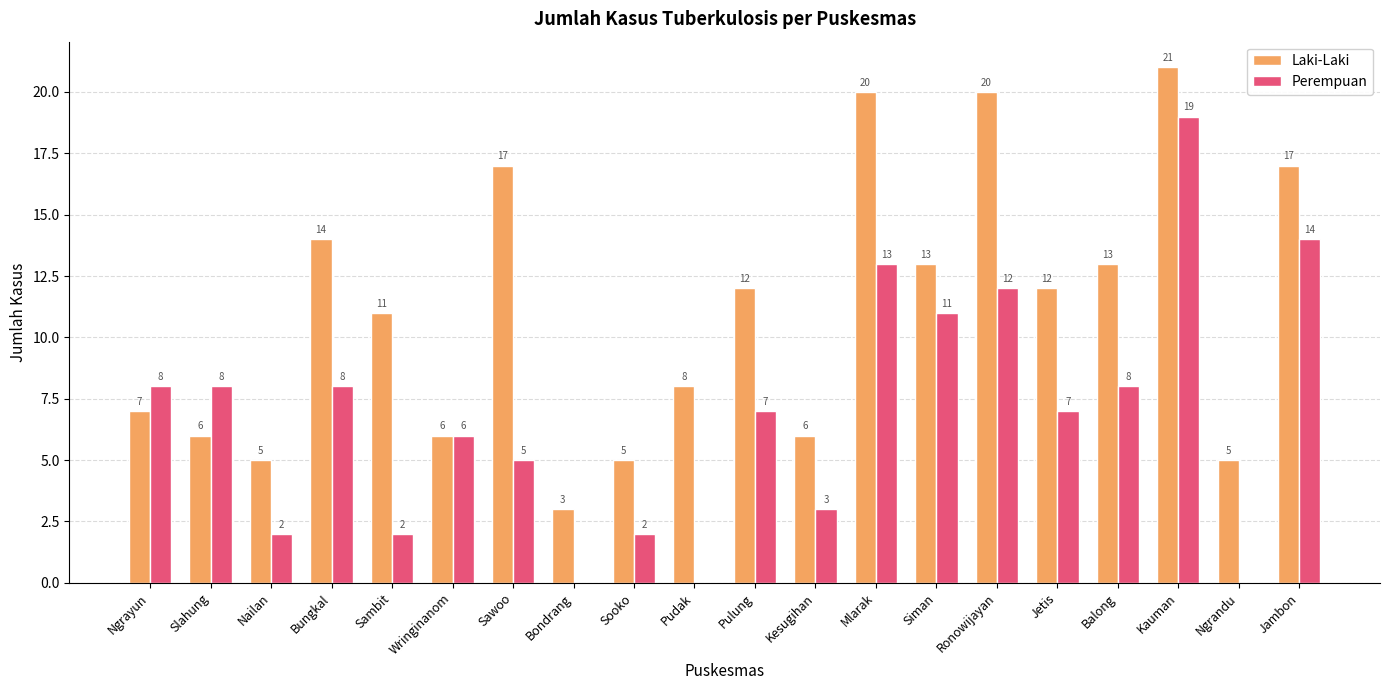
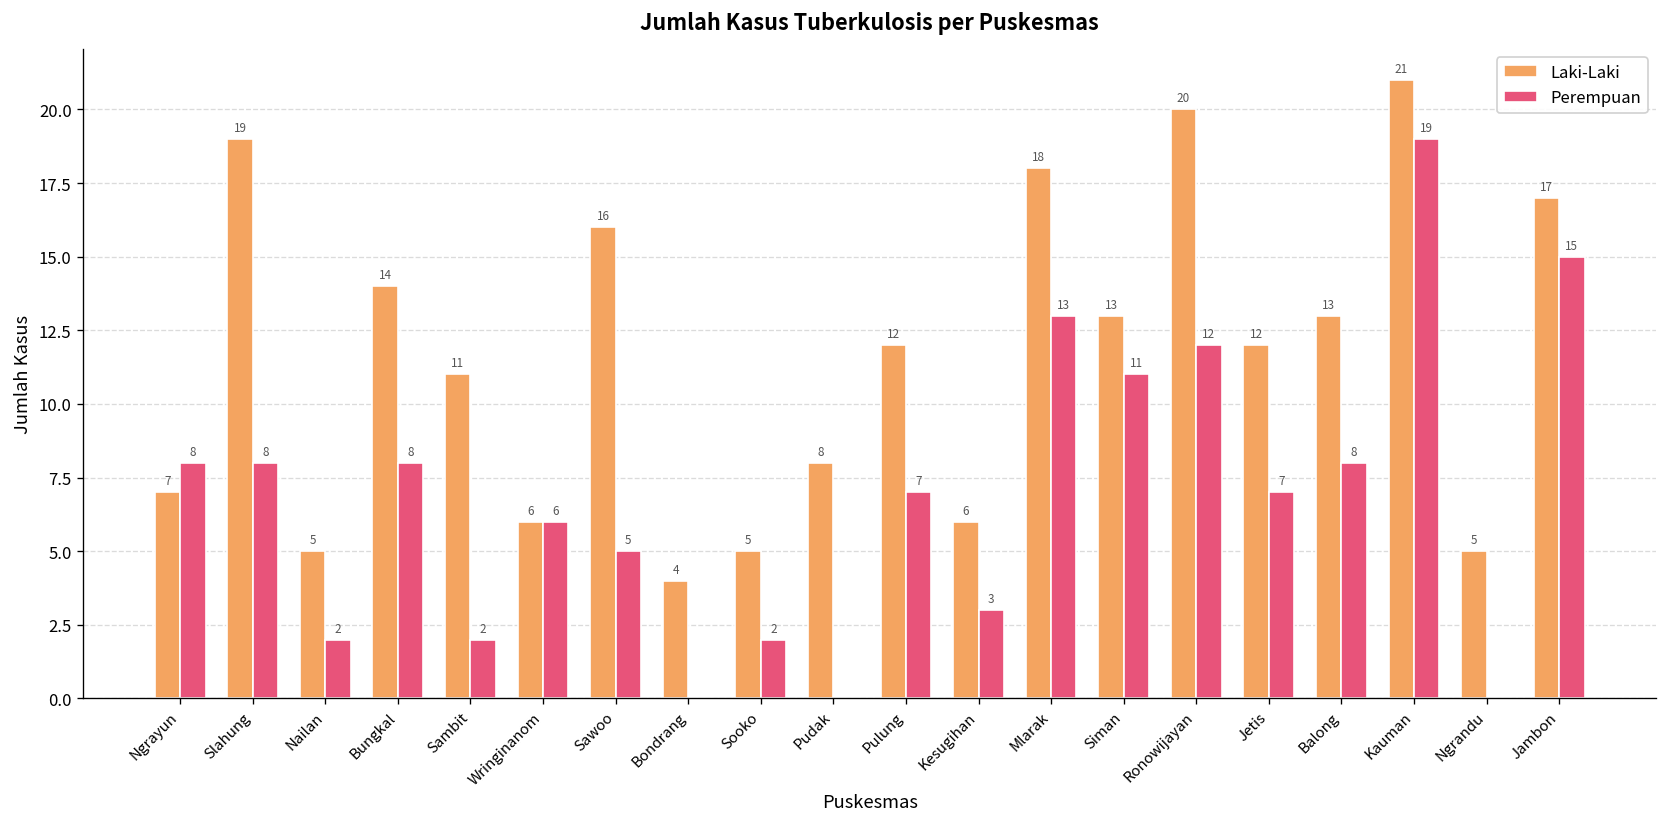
Laki-Laki, Slahung: 6 -> 19
Laki-Laki, Sawoo: 17 -> 16
Laki-Laki, Bondrang: 3 -> 4
Laki-Laki, Mlarak: 20 -> 18
Perempuan, Jambon: 14 -> 15
